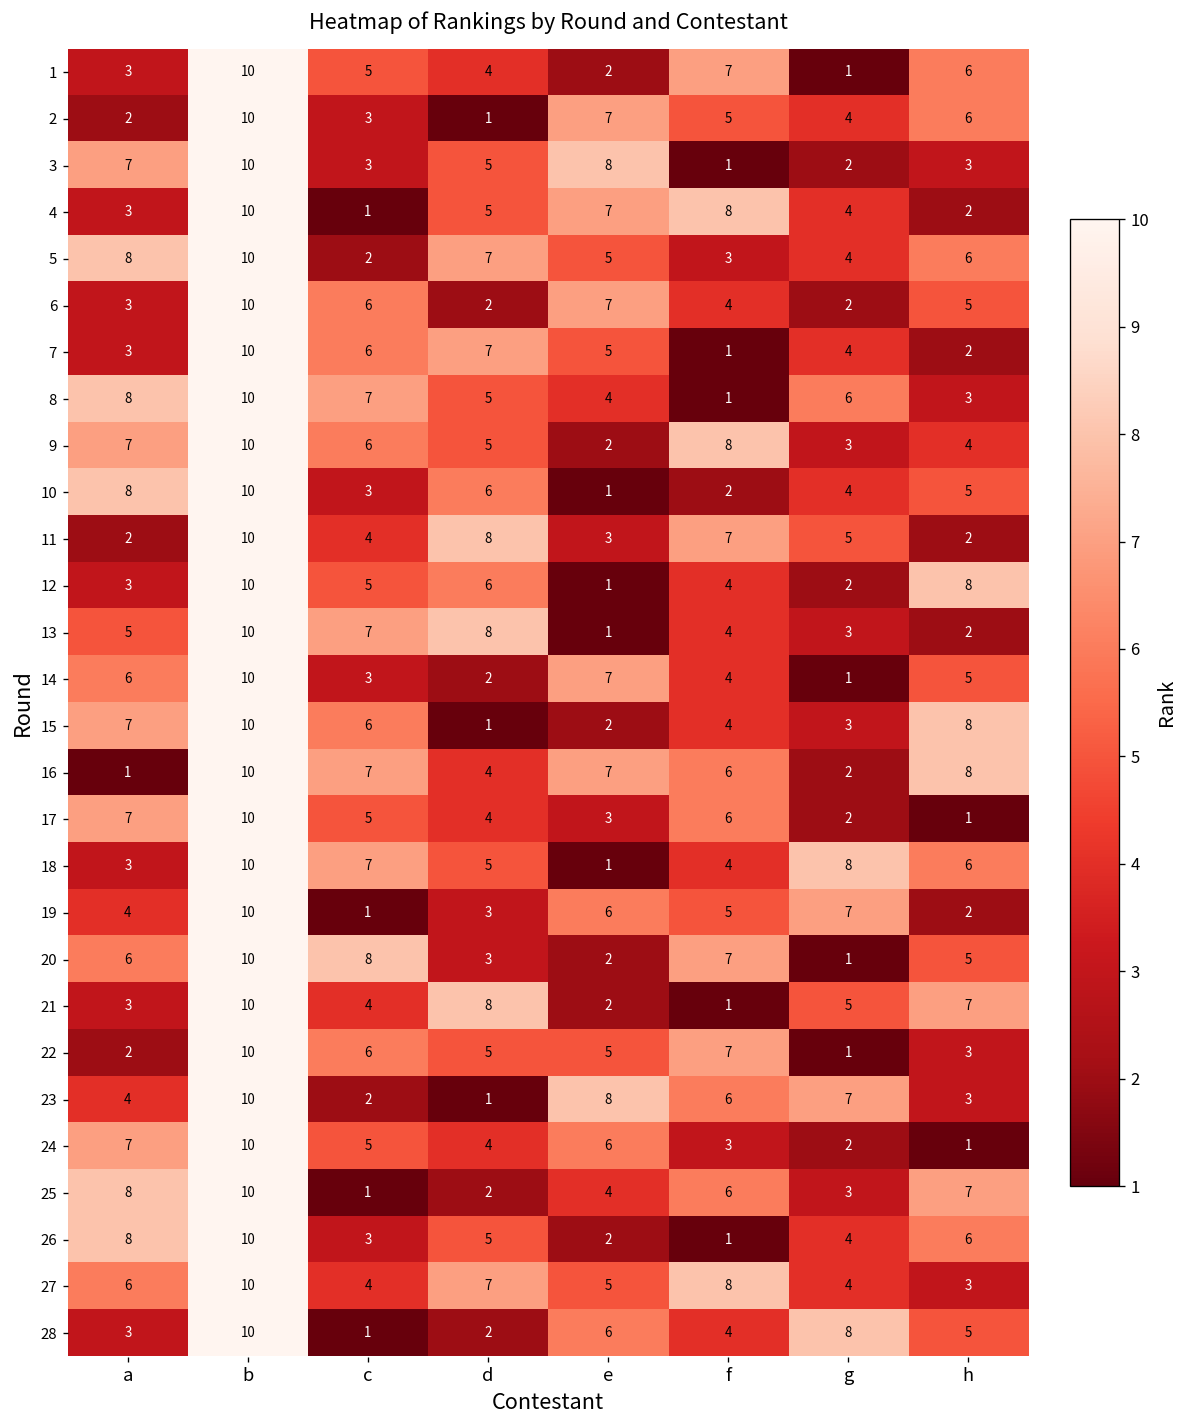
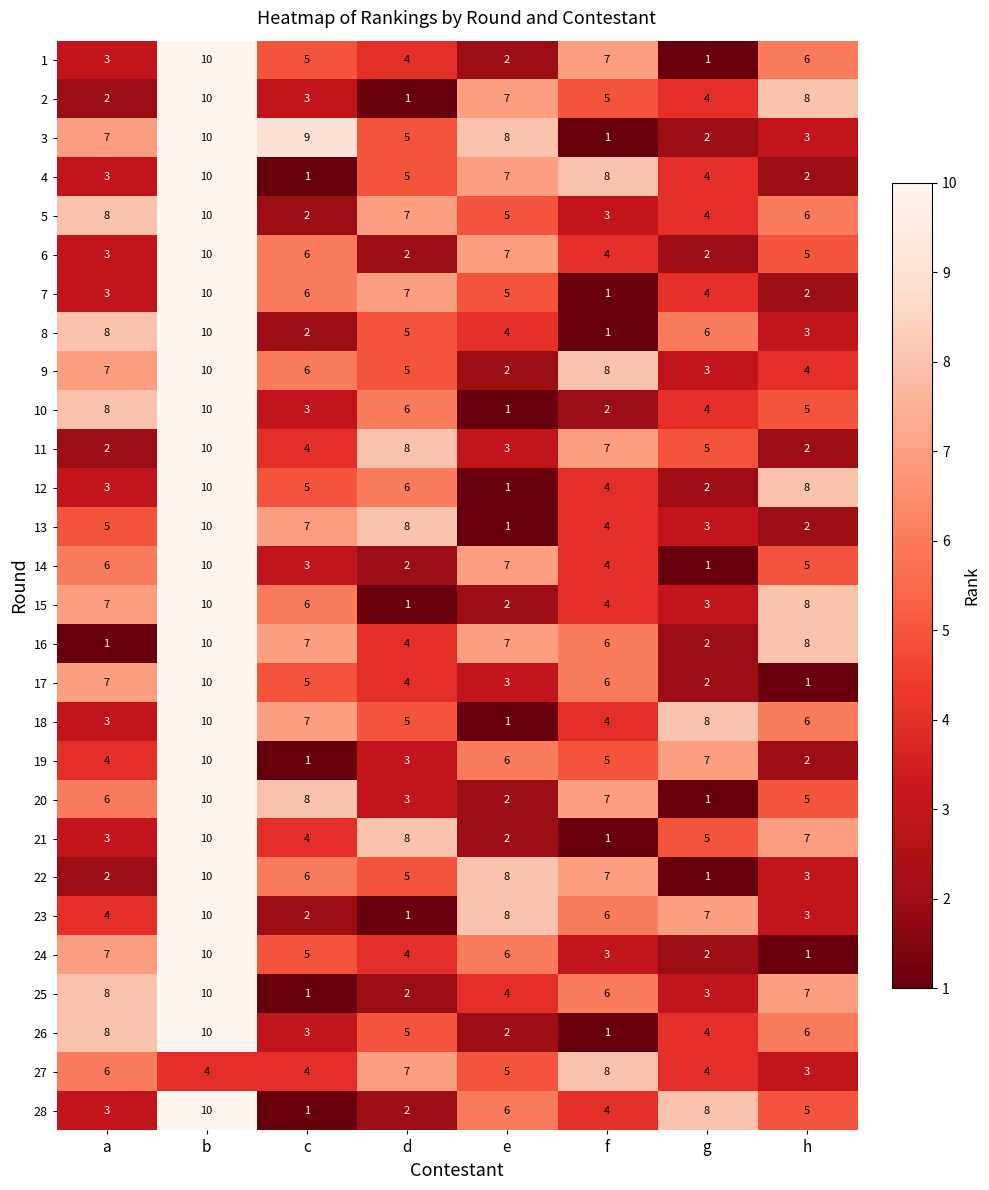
2, h: 6 -> 8
3, c: 3 -> 9
8, c: 7 -> 2
22, e: 5 -> 8
27, b: 10 -> 4
